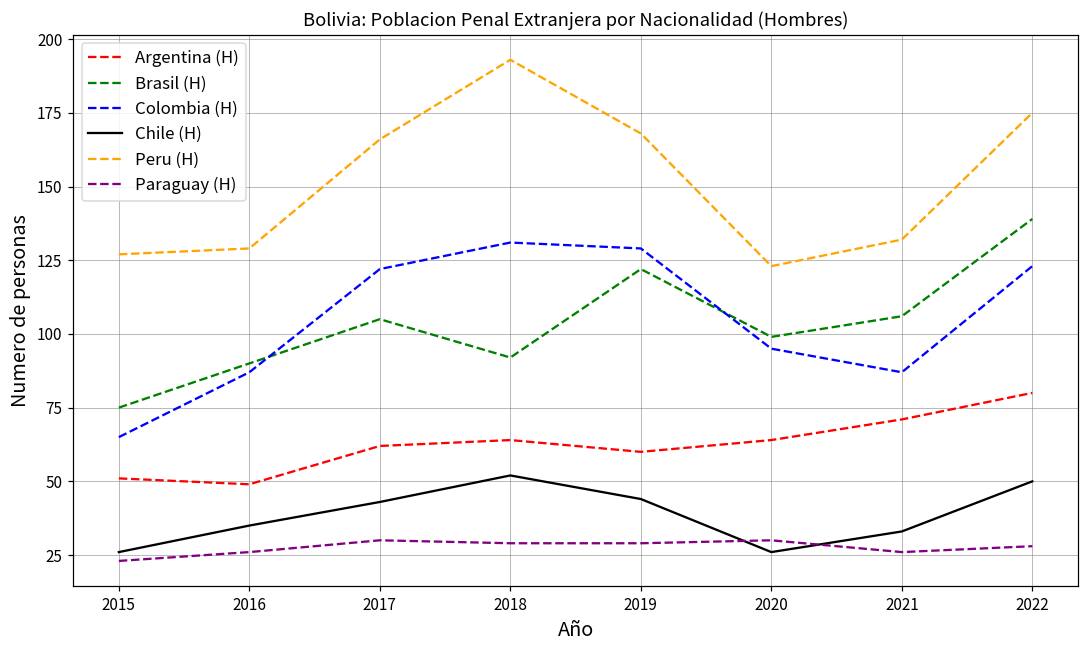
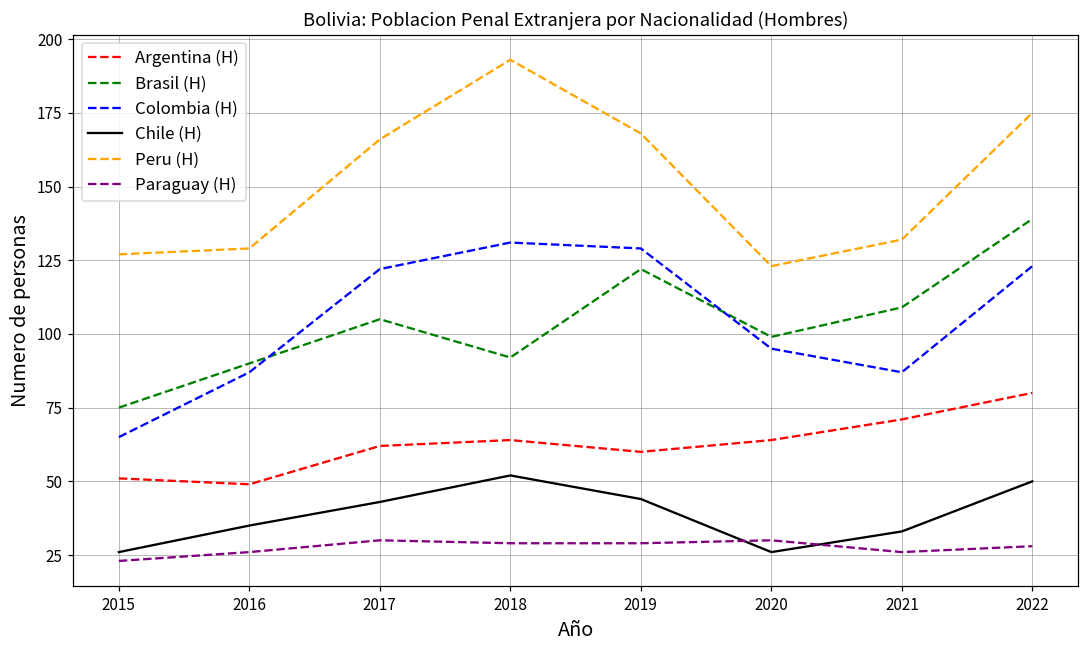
Brasil (H), 2021: 106 -> 109
